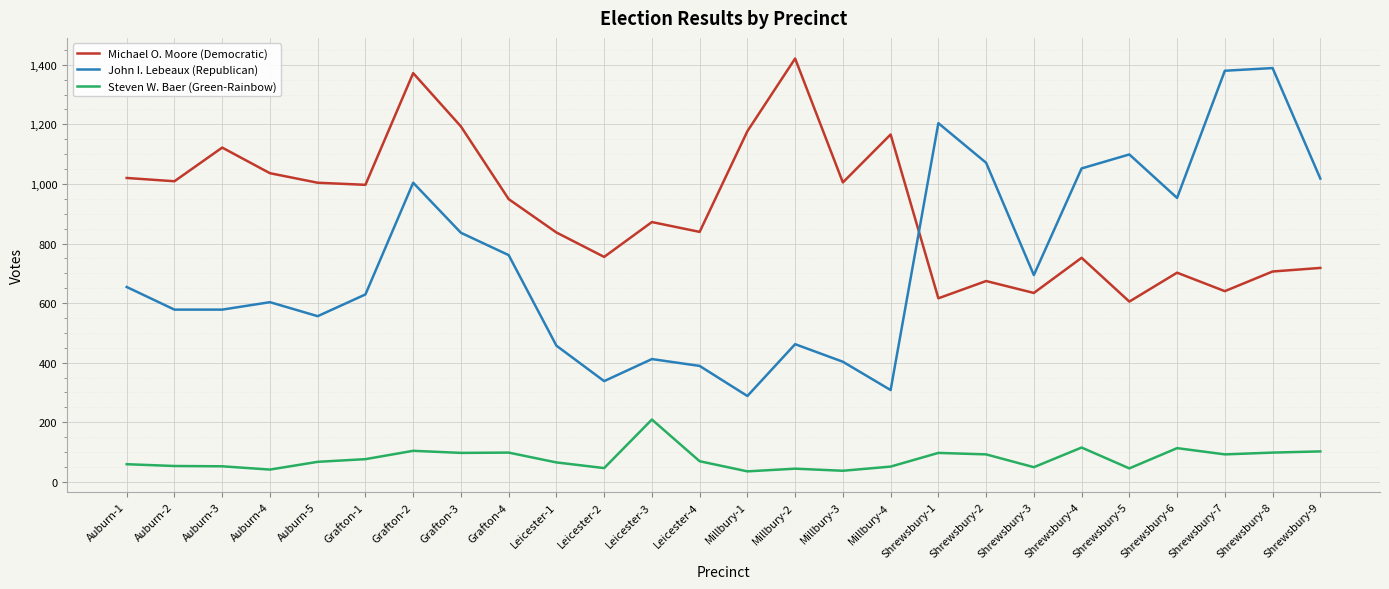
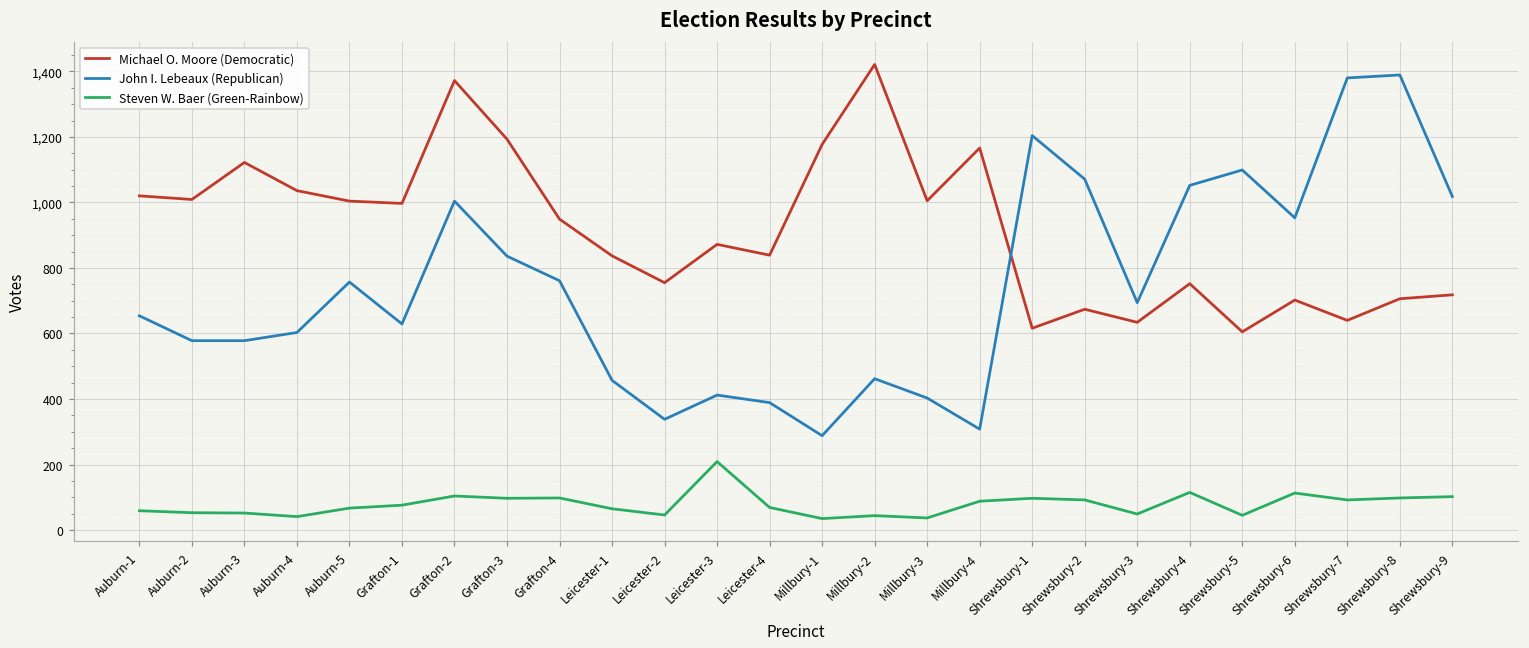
John I. Lebeaux (Republican), Auburn-5: 560 -> 760
Steven W. Baer (Green-Rainbow), Millbury-4: 50 -> 90
